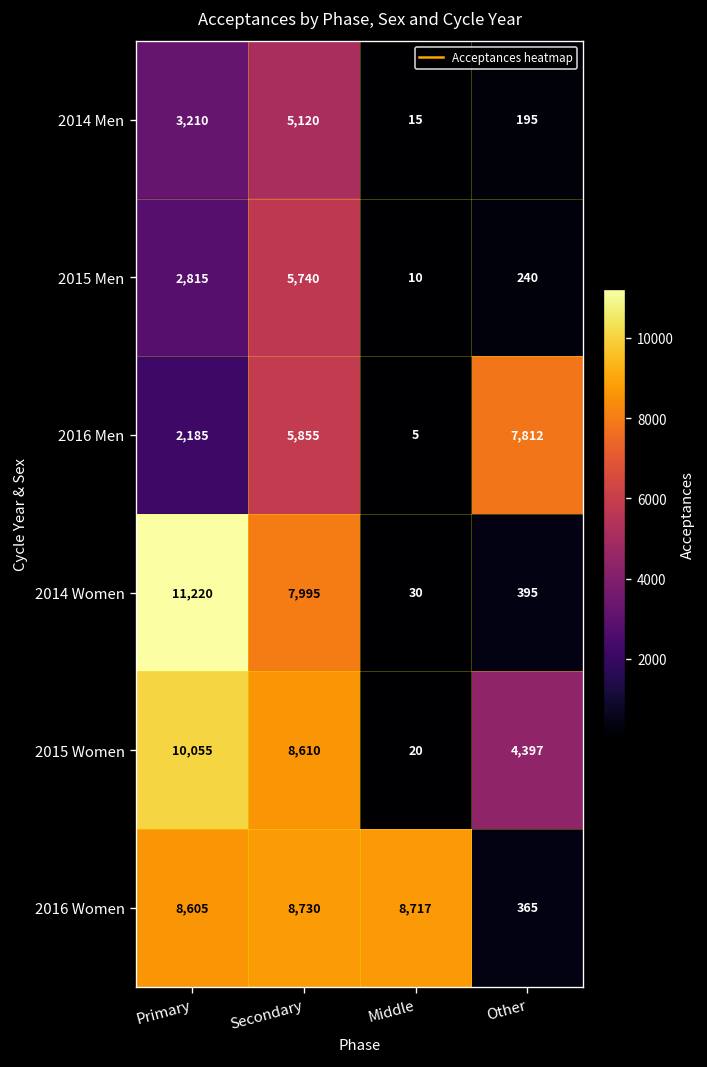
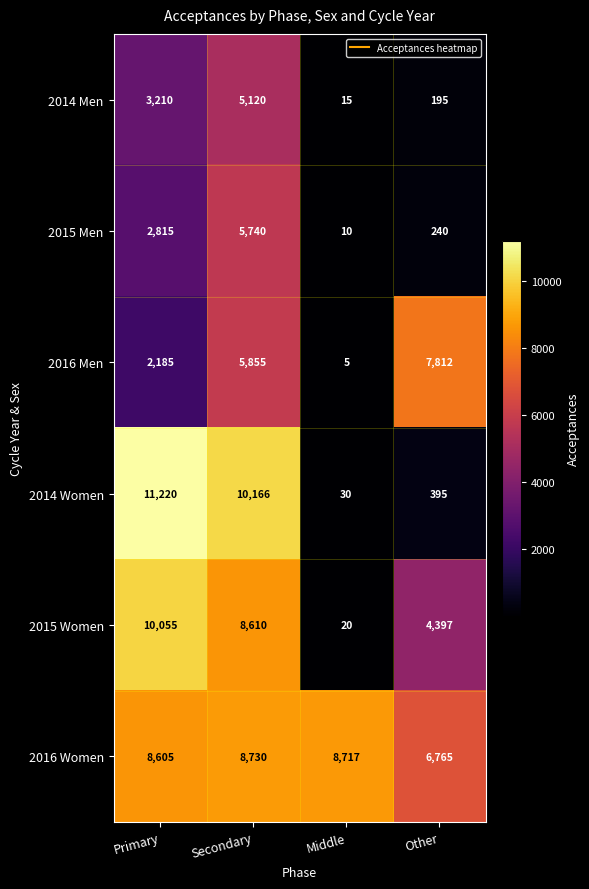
2014 Women, Secondary: 7,995 -> 10,166
2016 Women, Other: 365 -> 6,765
